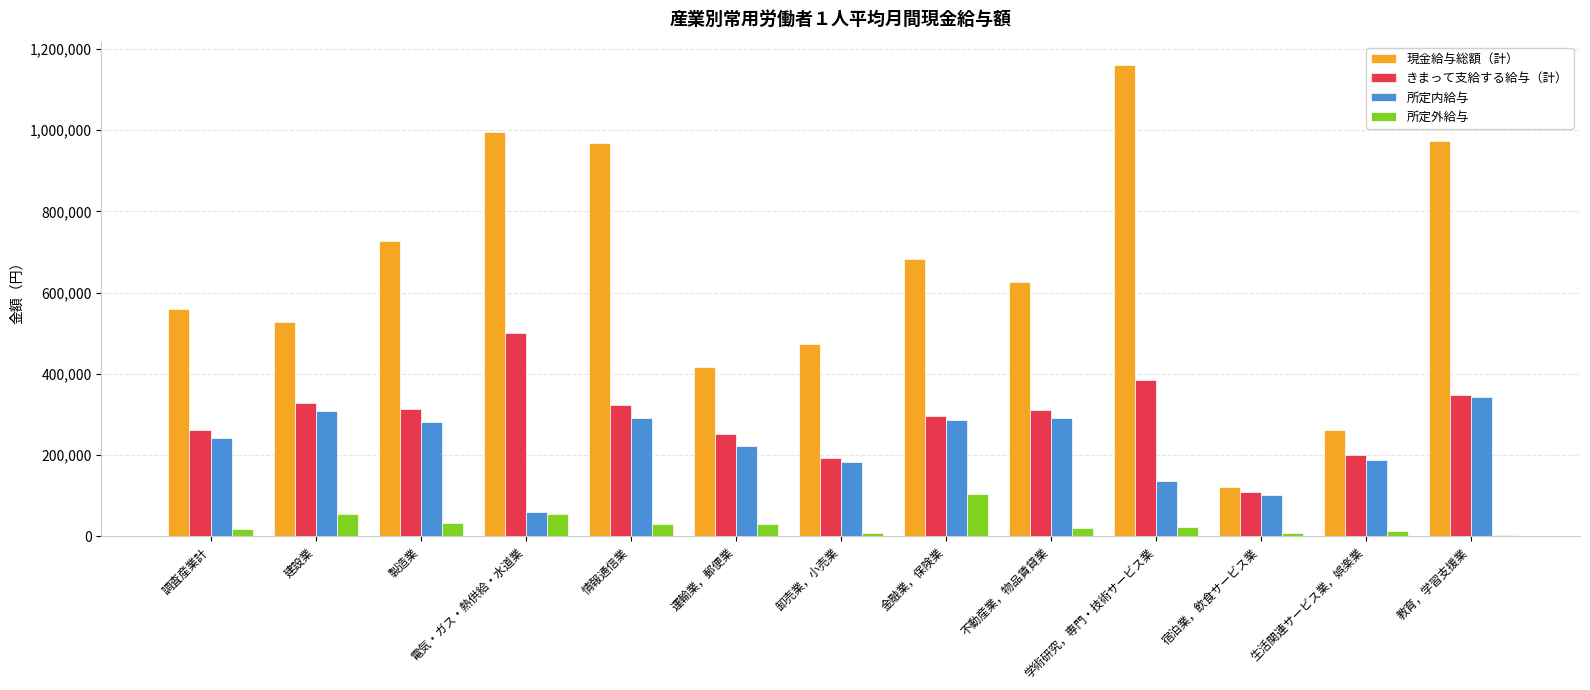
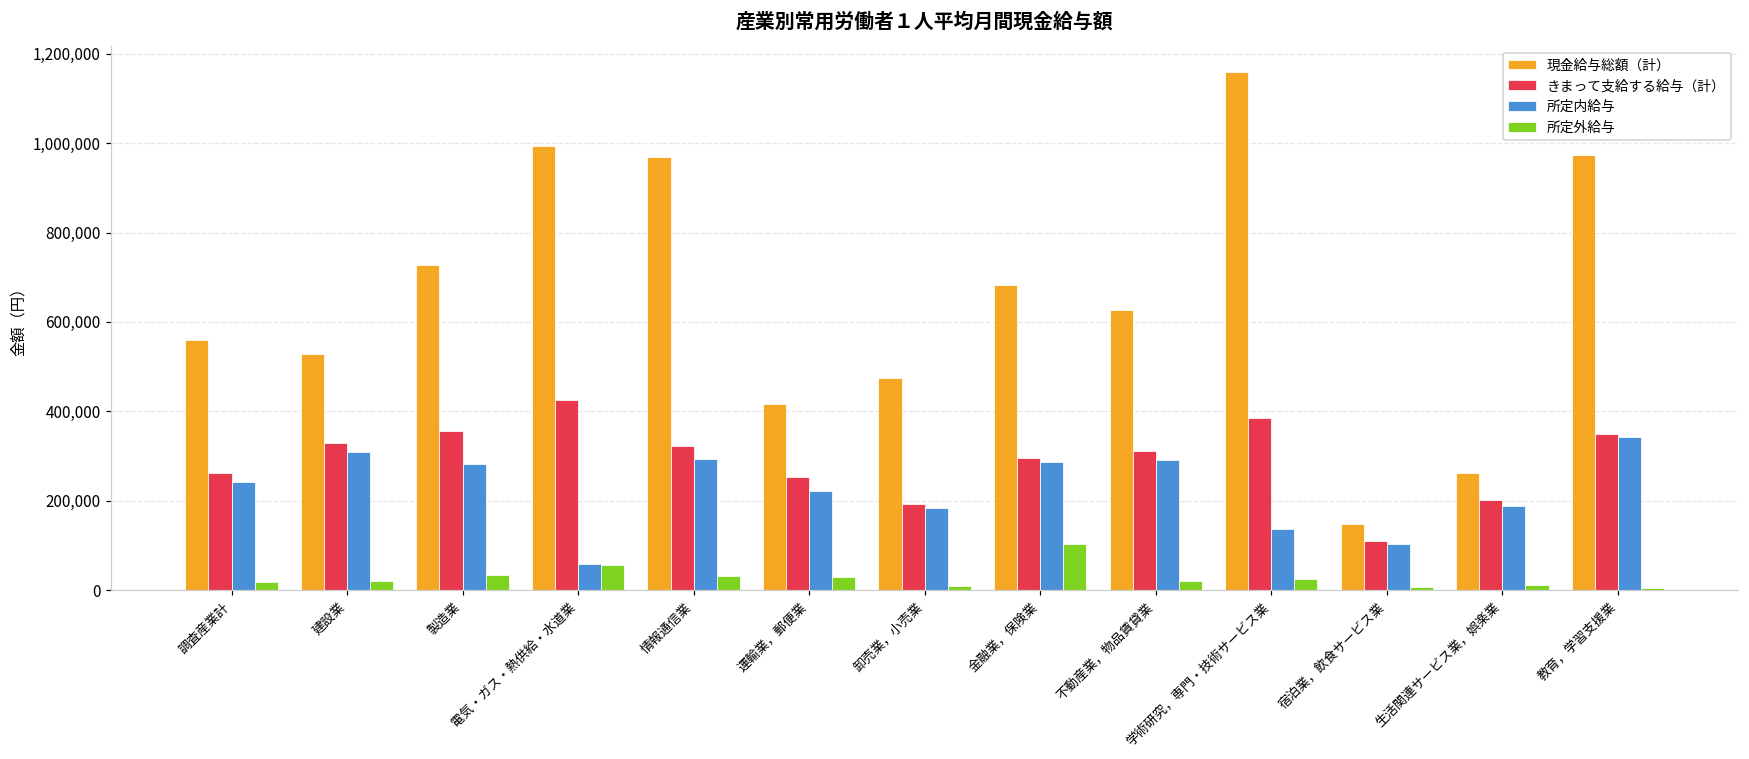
所定外給与, 建設業: 60,000 -> 20,000
きまって支給する給与（計）, 製造業: 310,000 -> 360,000
きまって支給する給与（計）, 電気・ガス・熱供給・水道業: 500,000 -> 430,000
現金給与総額（計）, 宿泊業，飲食サービス業: 120,000 -> 150,000
